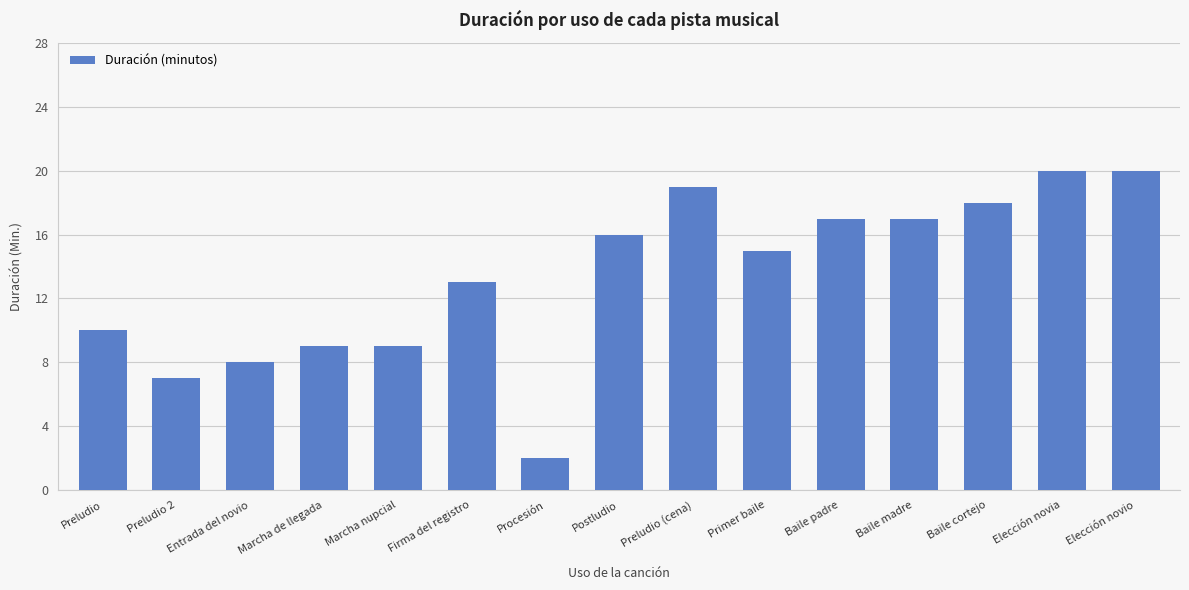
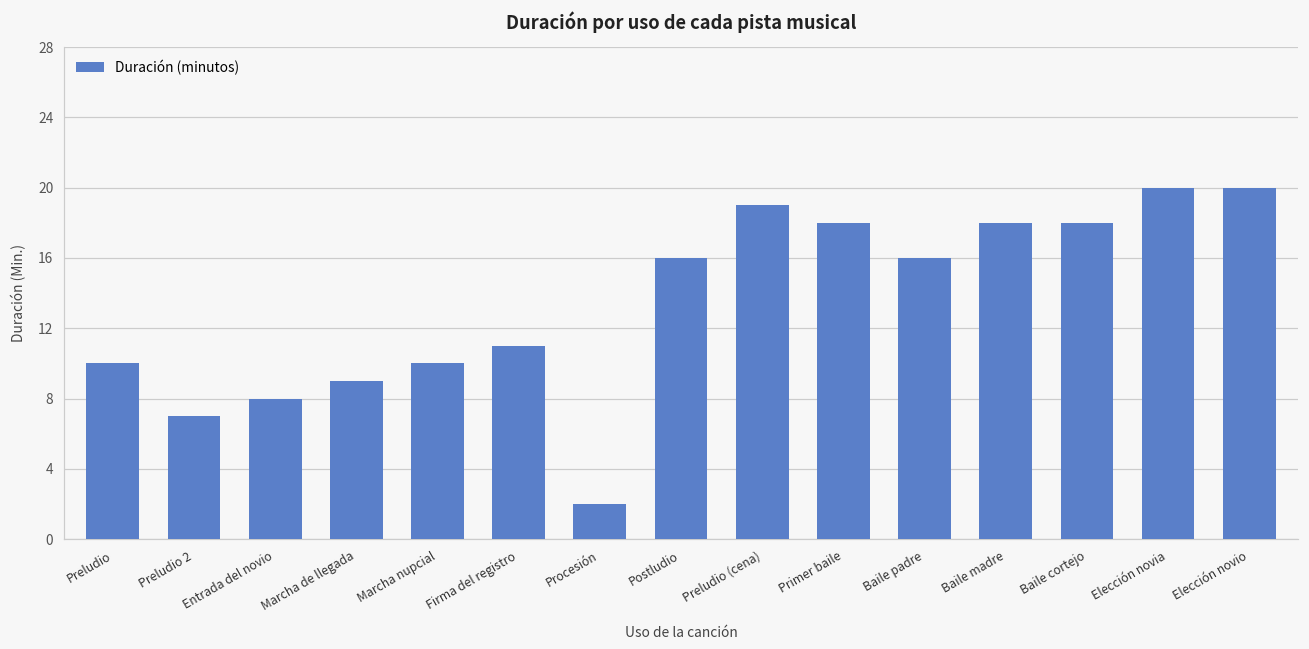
Marcha nupcial: 9 -> 10
Firma del registro: 13 -> 11
Primer baile: 15 -> 18
Baile padre: 17 -> 16
Baile madre: 17 -> 18
